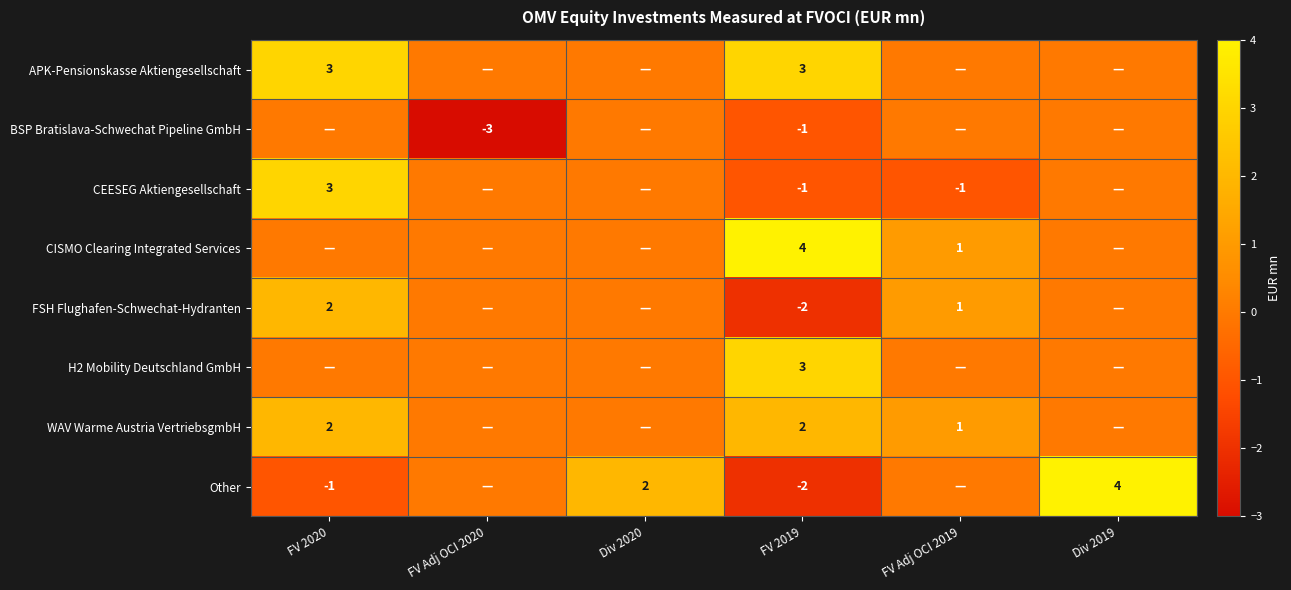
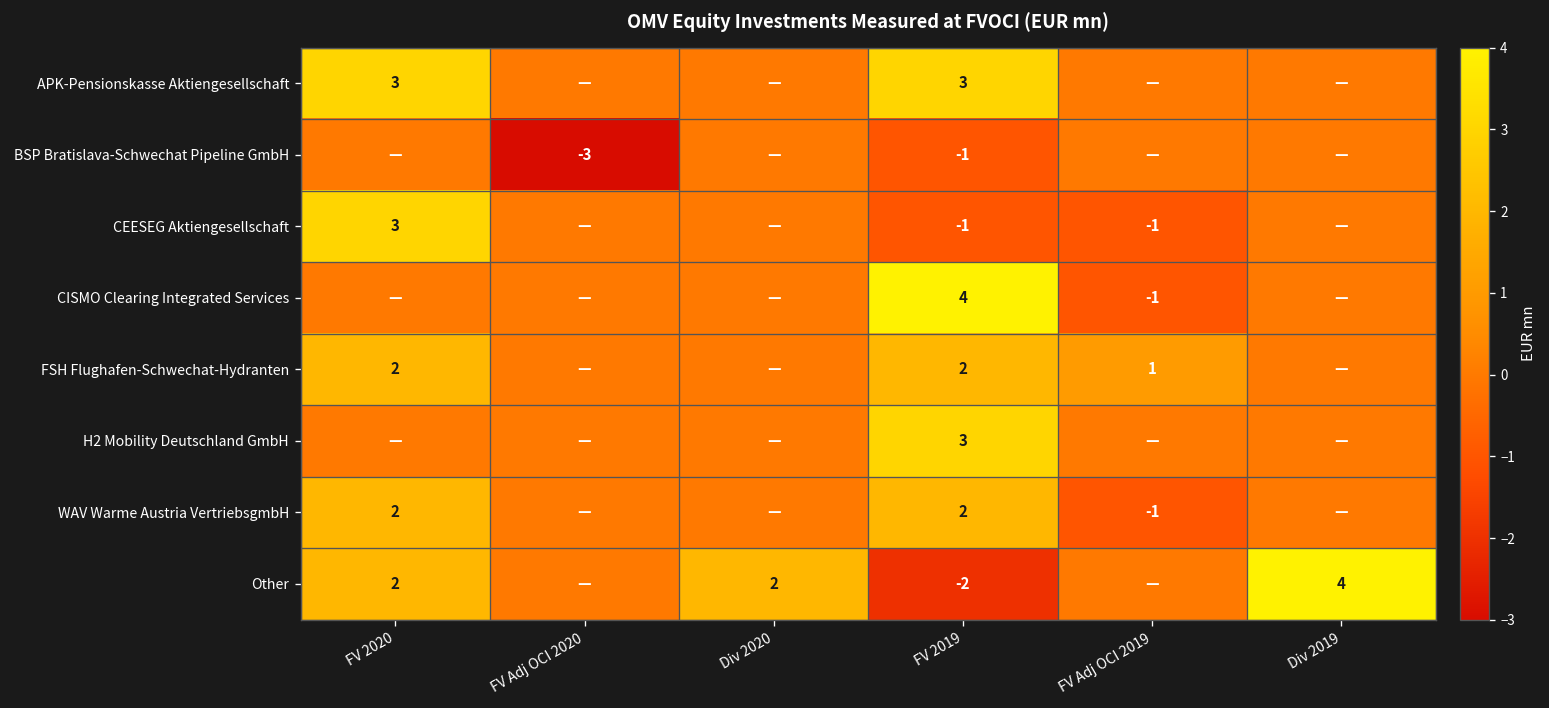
CISMO Clearing Integrated Services, FV Adj OCI 2019: 1 -> -1
FSH Flughafen-Schwechat-Hydranten, FV 2019: -2 -> 2
WAV Warme Austria VertriebsgmbH, FV Adj OCI 2019: 1 -> -1
Other, FV 2020: -1 -> 2
